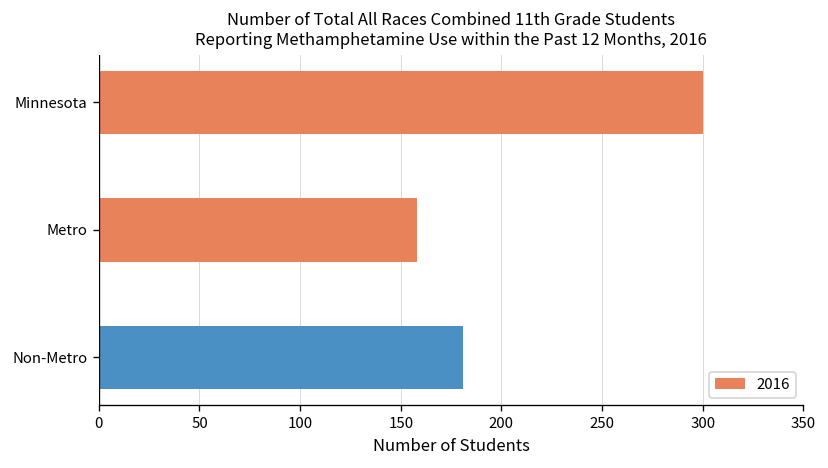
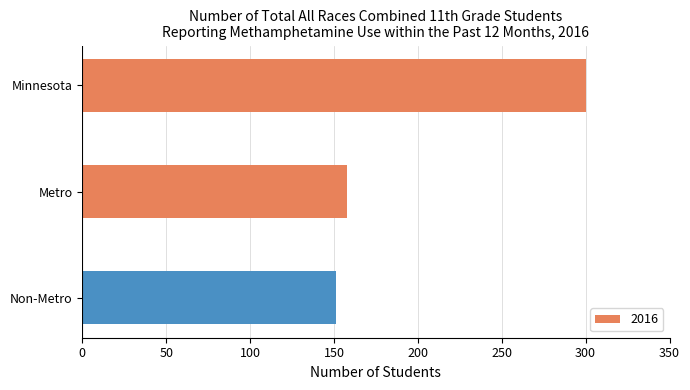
Non-Metro: 181 -> 151
